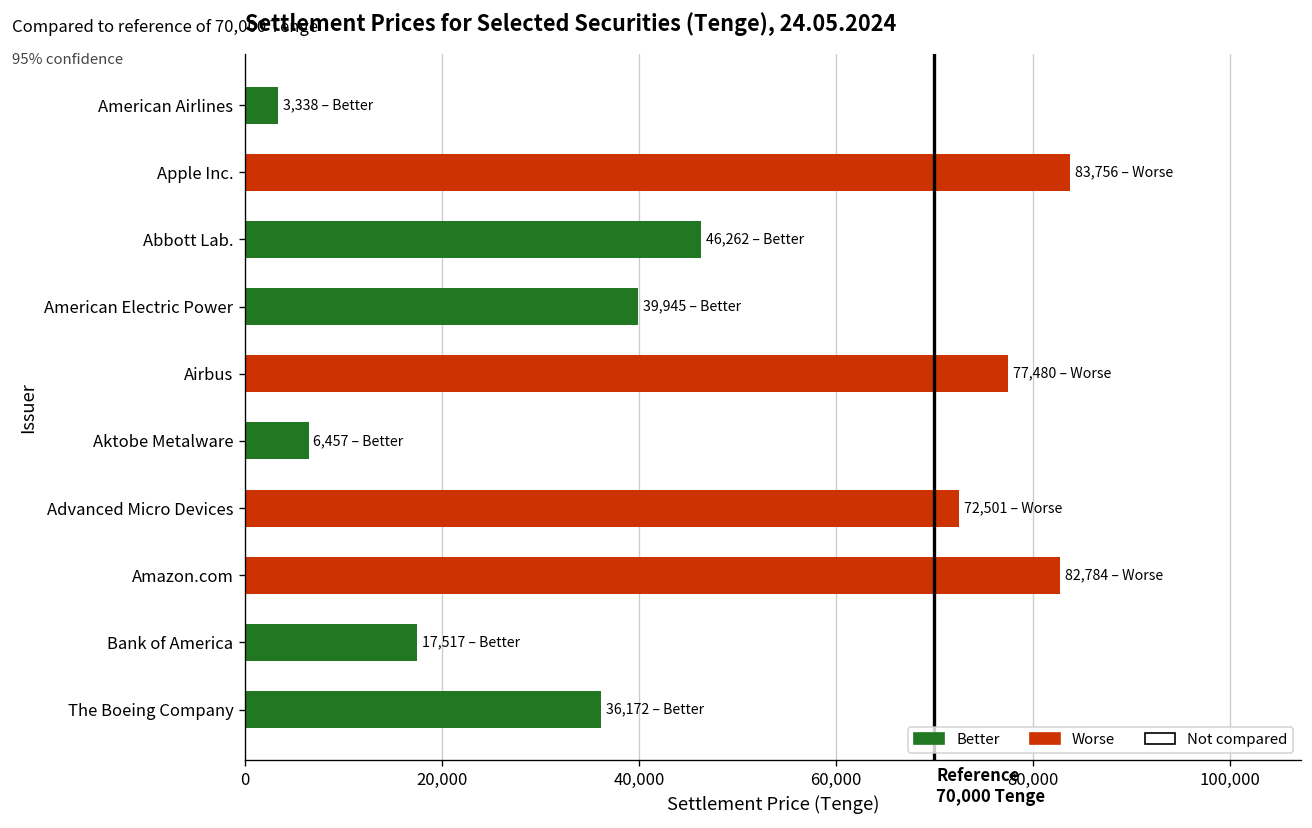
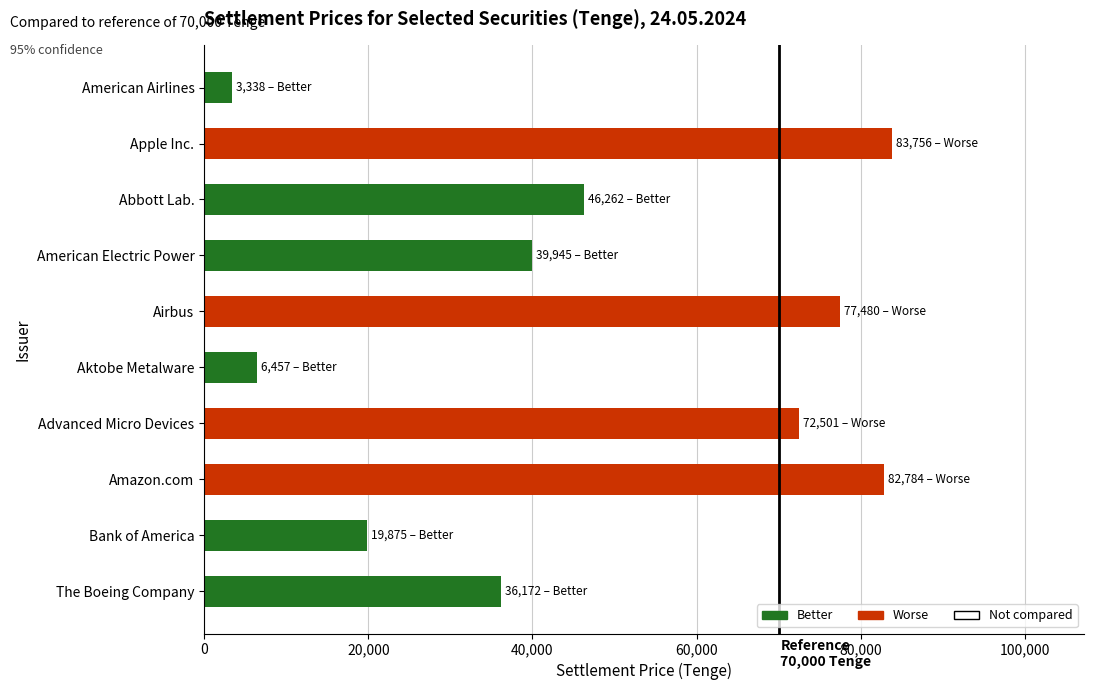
Bank of America: 17,517 -> 19,875
